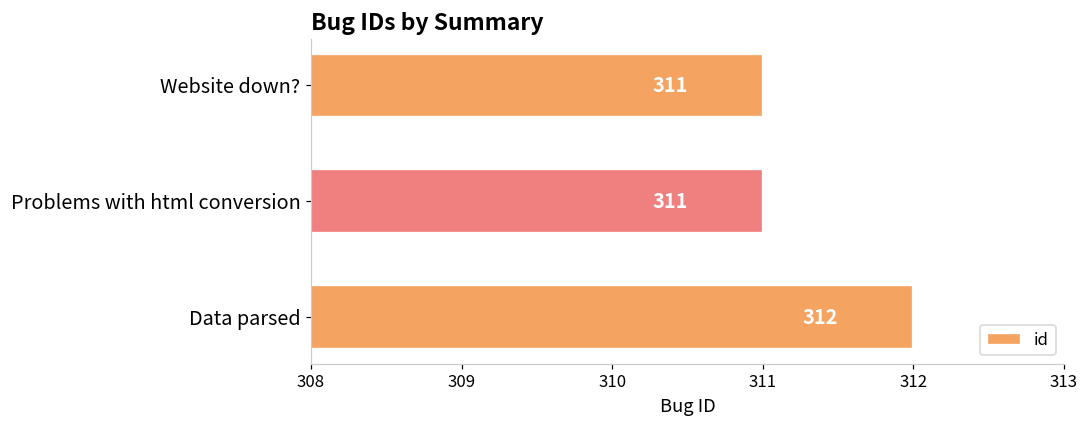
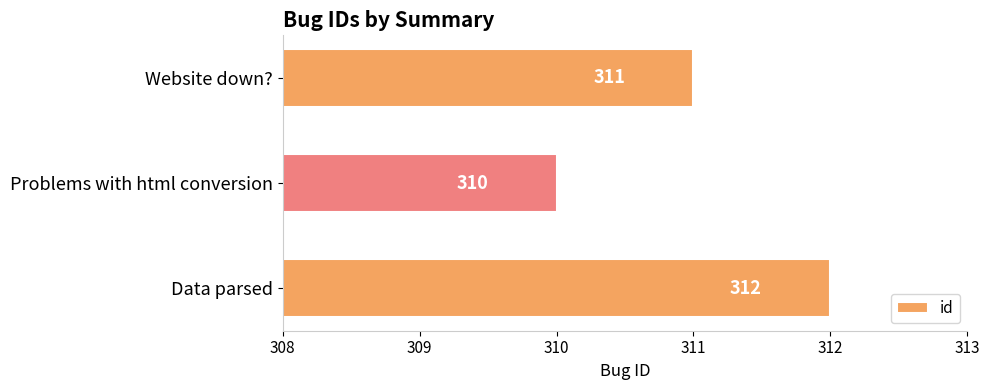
Problems with html conversion: 311 -> 310
